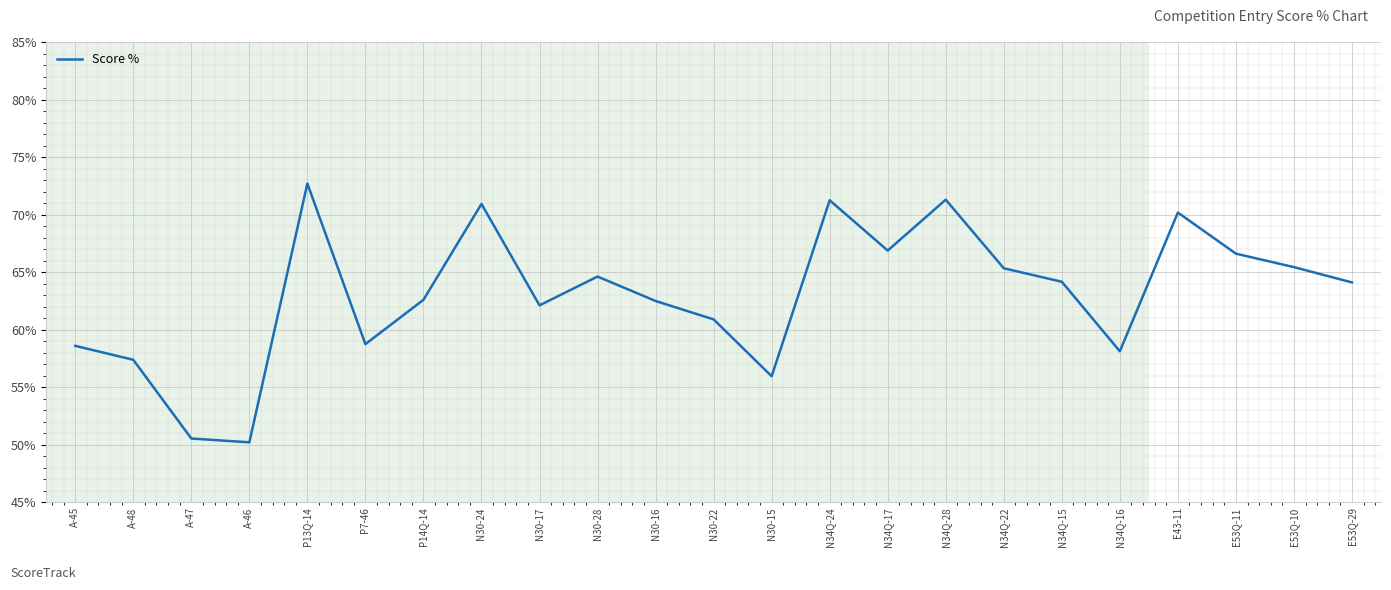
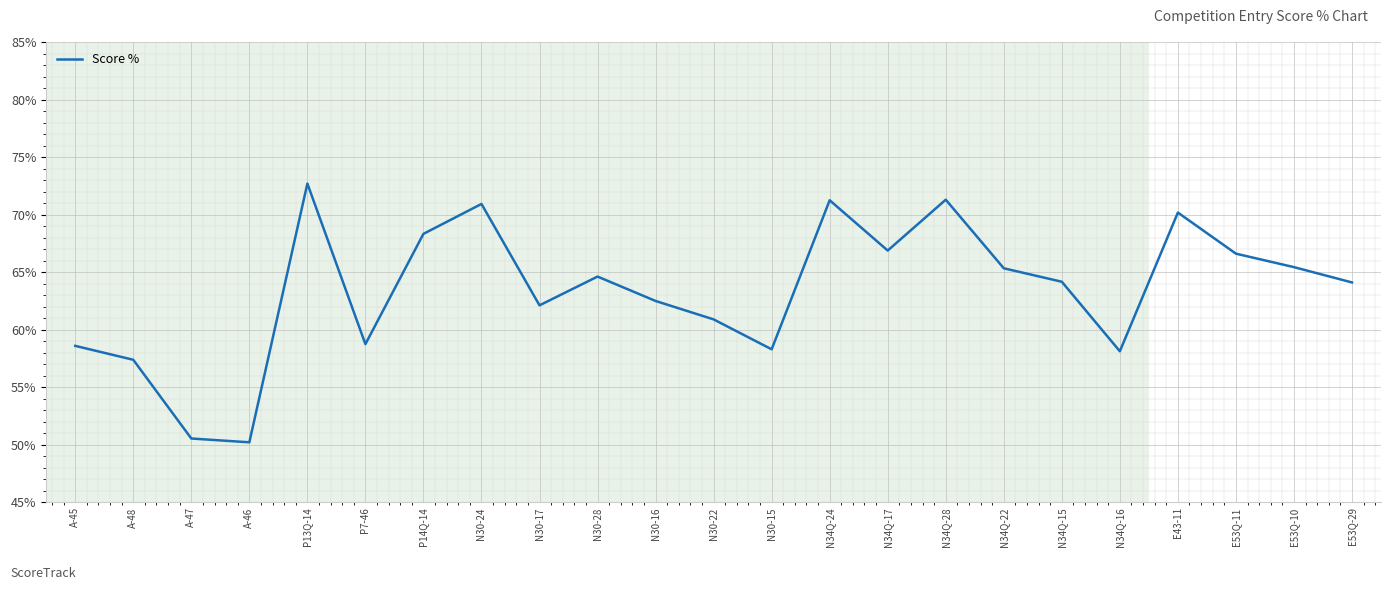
P14Q-14: 62.6% -> 68.3%
N30-15: 56.0% -> 58.3%
